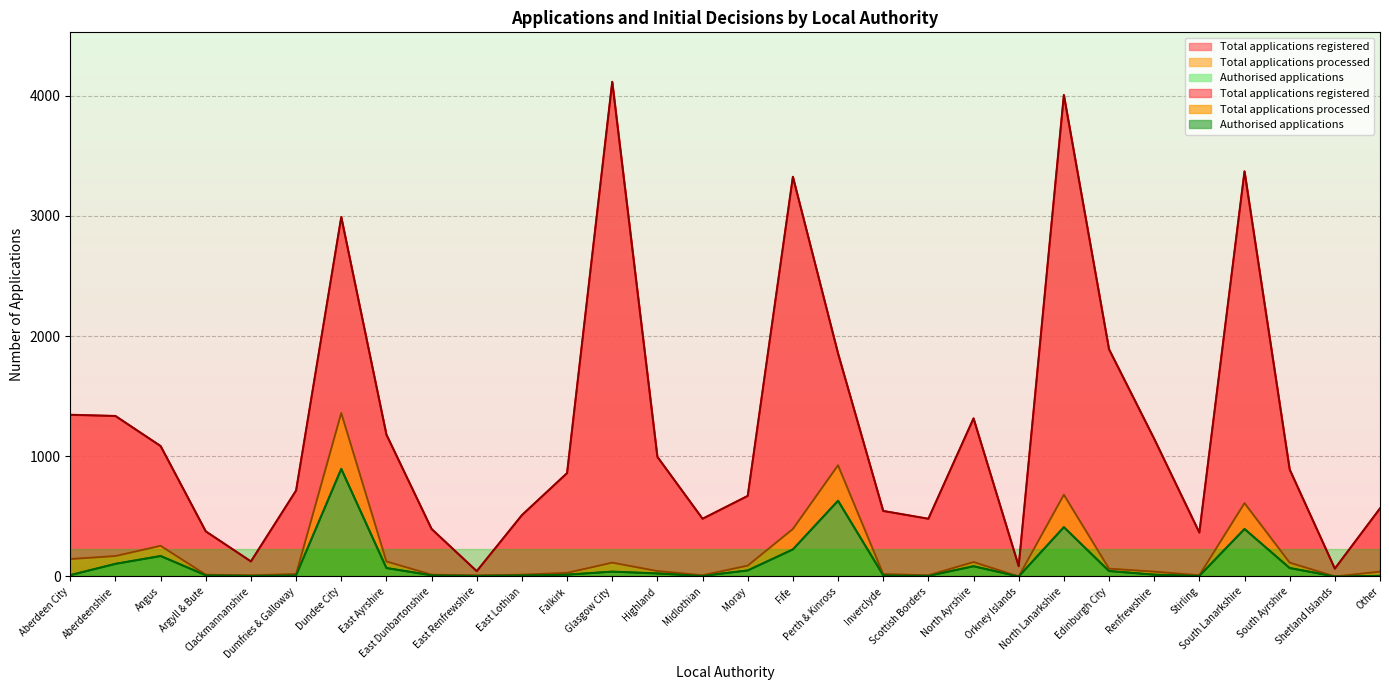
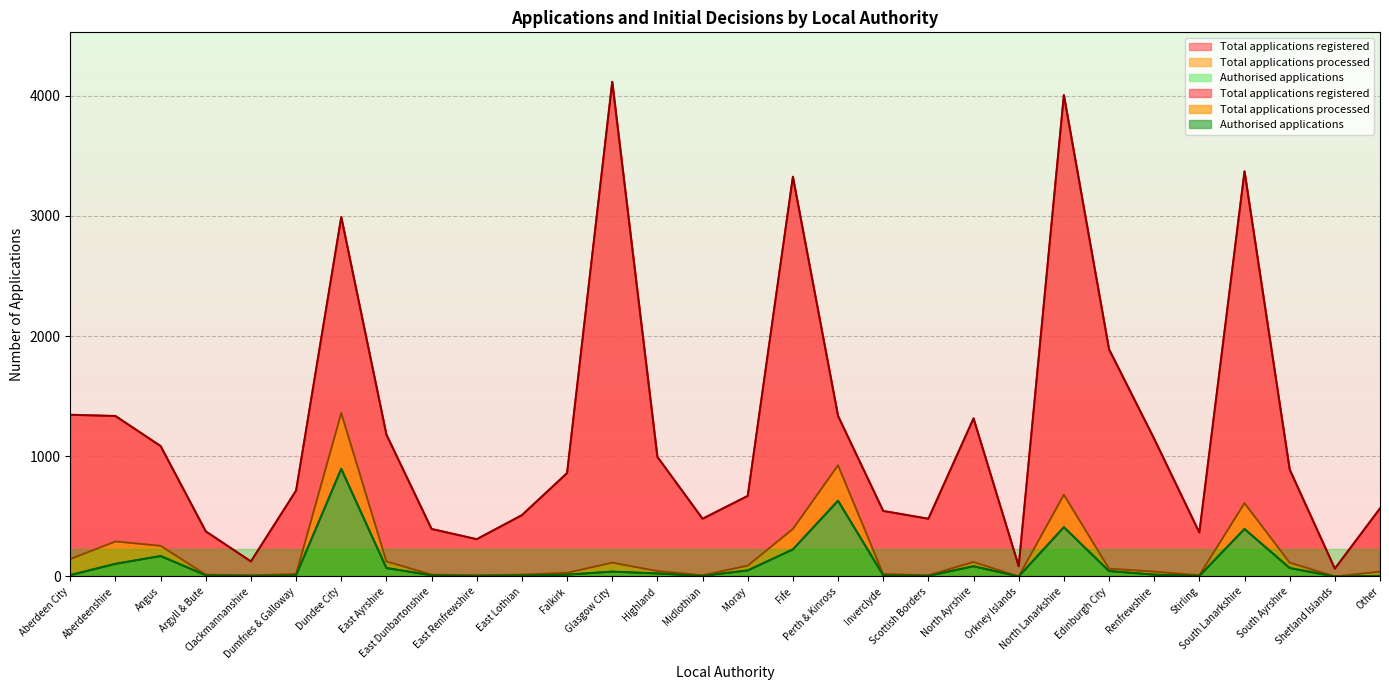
Total applications processed, Aberdeenshire: 170 -> 290
Total applications registered, East Renfrewshire: 40 -> 310
Total applications registered, Perth & Kinross: 1860 -> 1340
